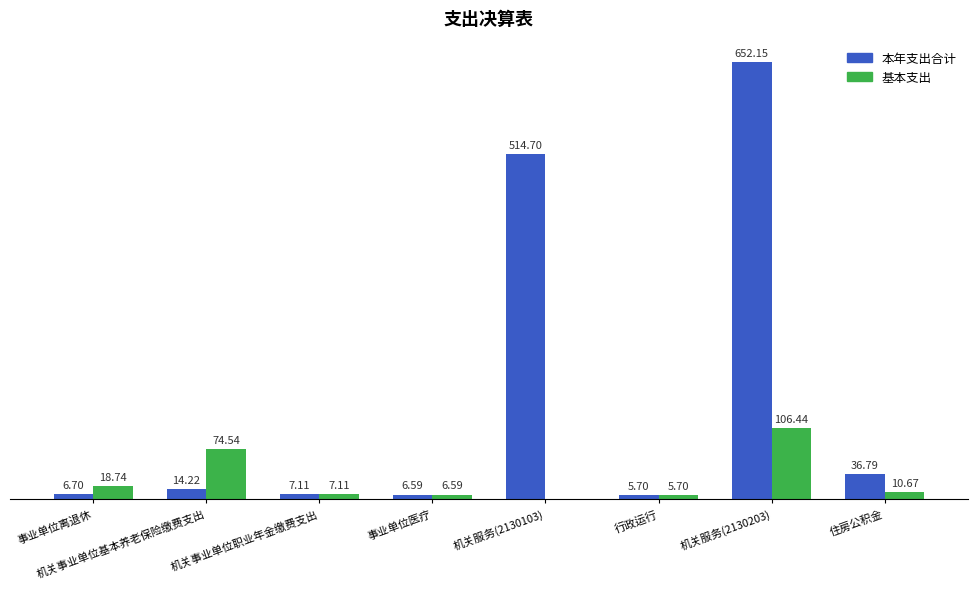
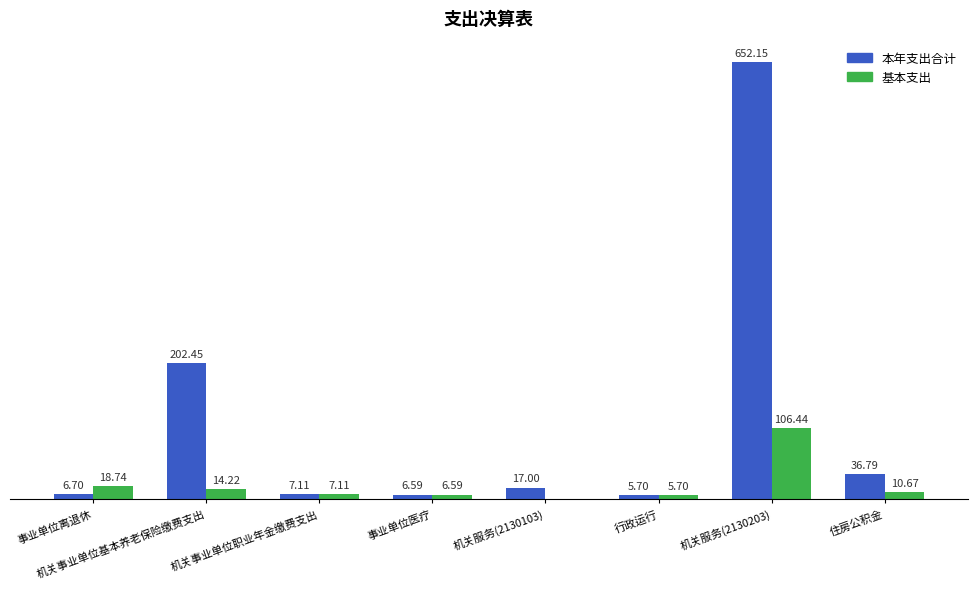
本年支出合计, 机关事业单位基本养老保险缴费支出: 14.22 -> 202.45
基本支出, 机关事业单位基本养老保险缴费支出: 74.54 -> 14.22
本年支出合计, 机关服务(2130103): 514.70 -> 17.00
